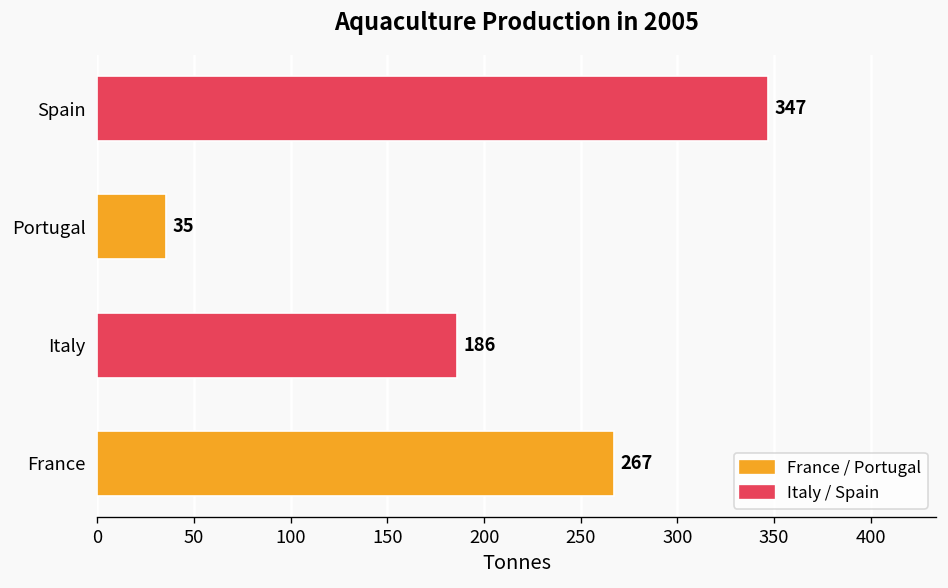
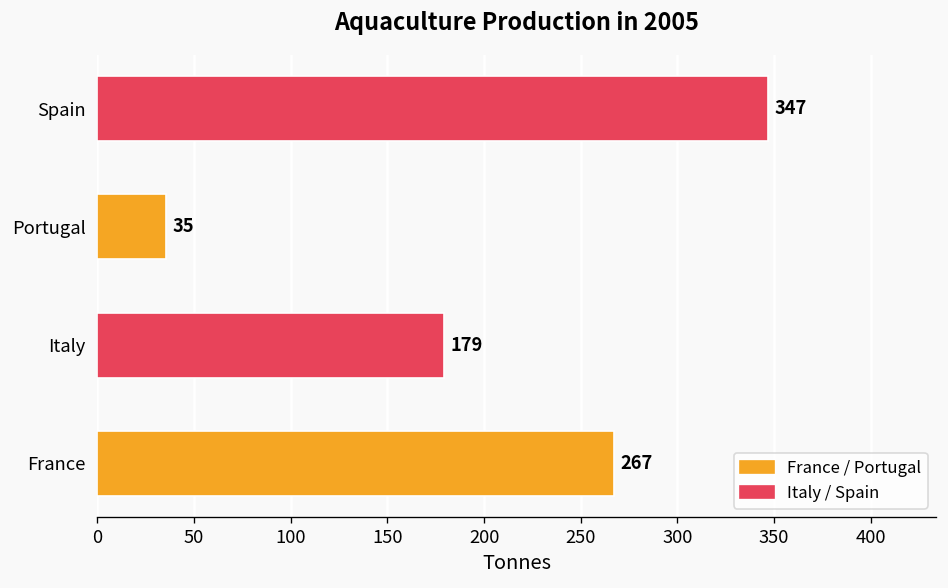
Italy: 186 -> 179
